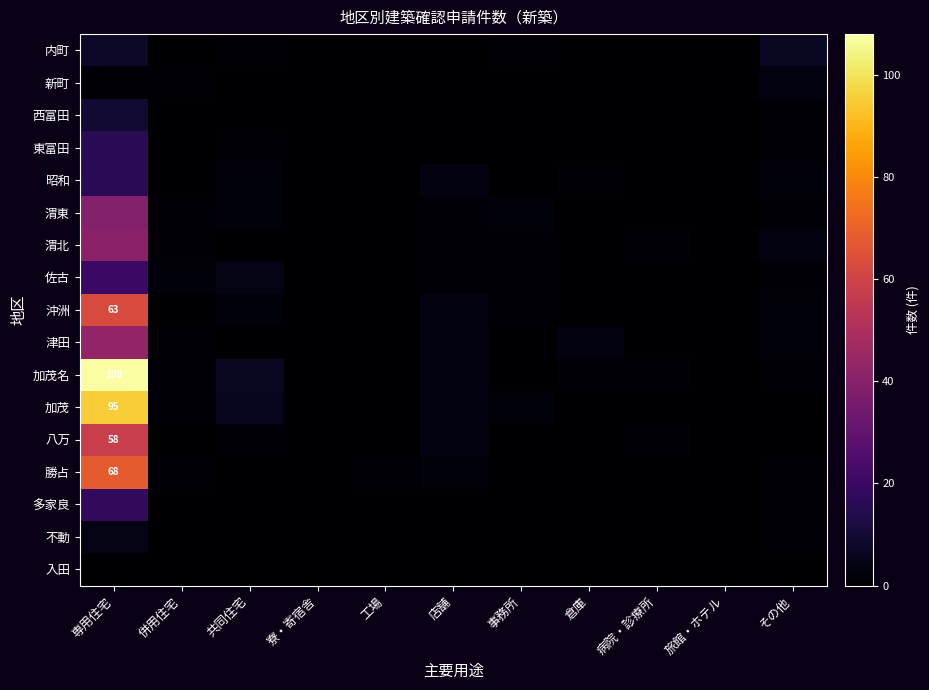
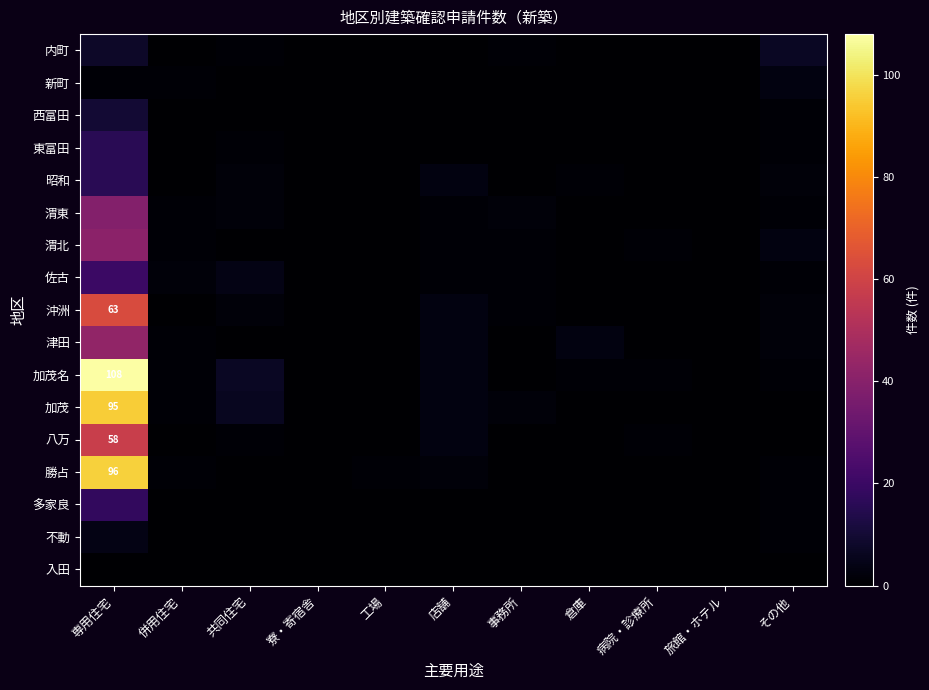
勝占, 専用住宅: 68 -> 96
